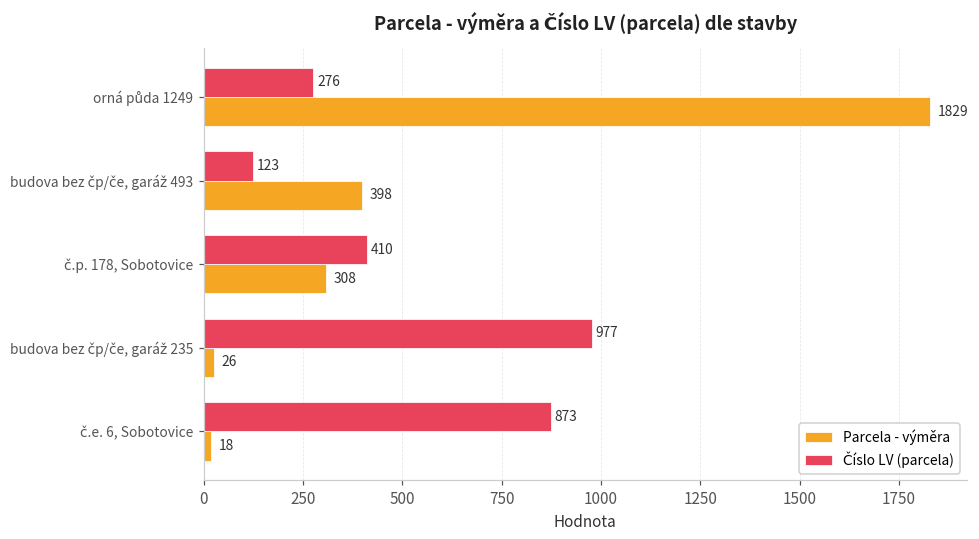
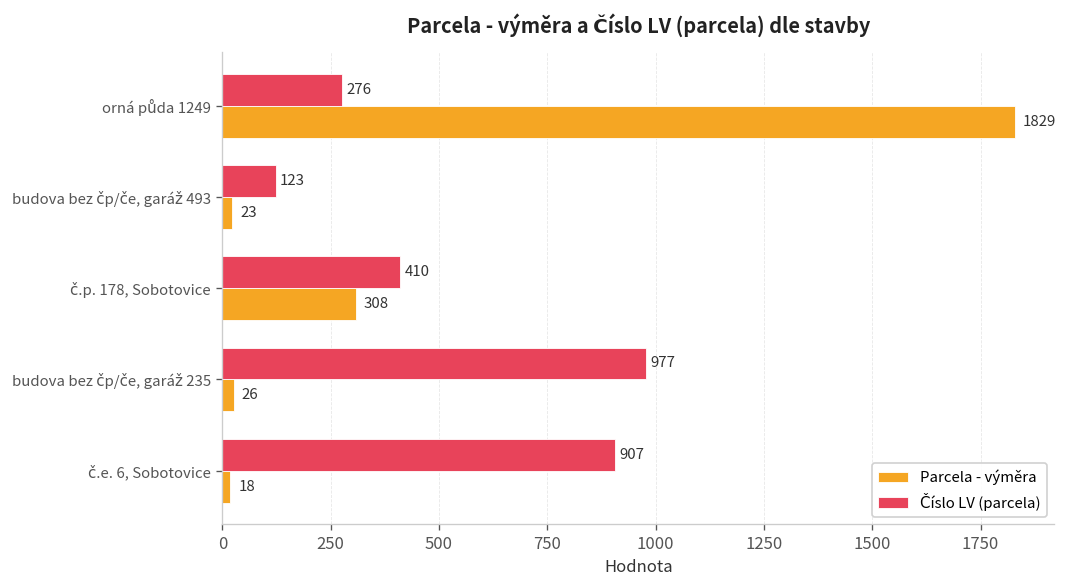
Parcela - výměra, budova bez čp/če, garáž 493: 398 -> 23
Číslo LV (parcela), č.e. 6, Sobotovice: 873 -> 907
